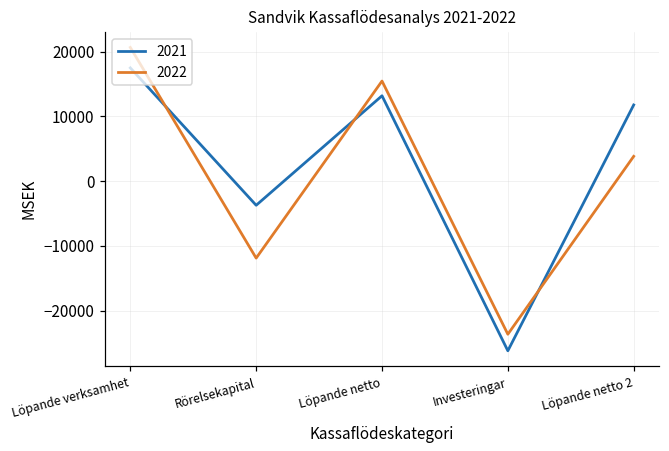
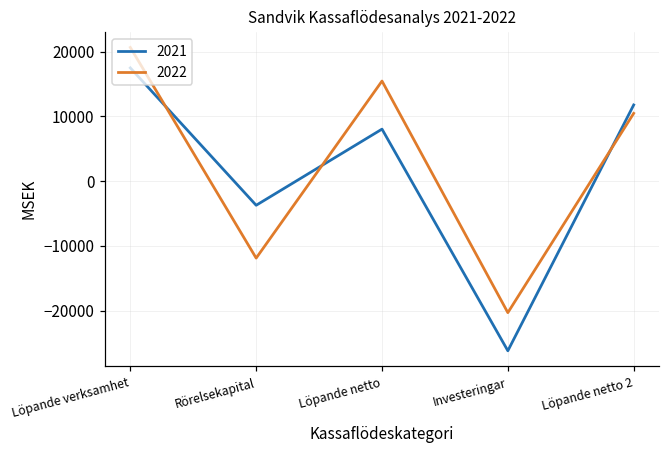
2021, Löpande netto: 13000 -> 8000
2022, Investeringar: -24000 -> -20000
2022, Löpande netto 2: 4000 -> 10000
